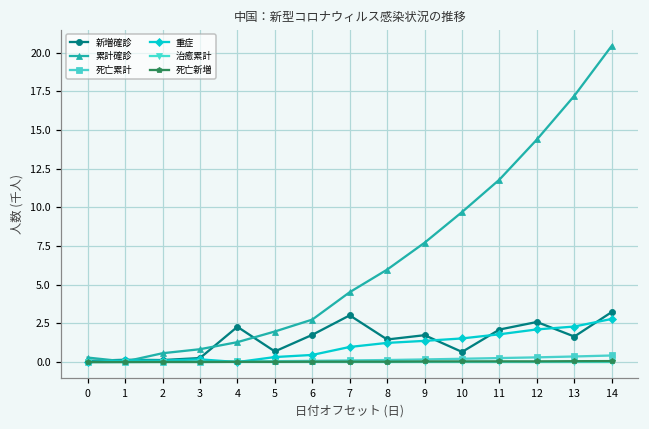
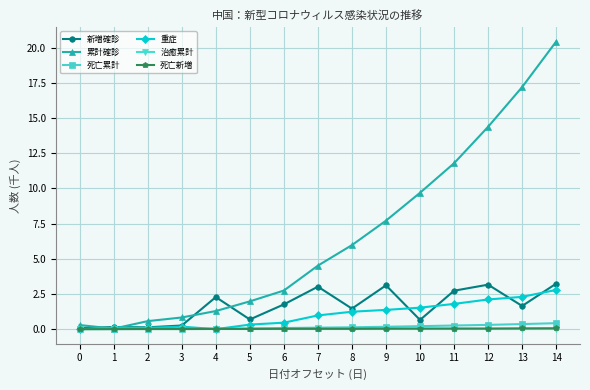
新増確診, 9: 1.7 -> 3.1
新増確診, 11: 2.1 -> 2.7
新増確診, 12: 2.6 -> 3.2
